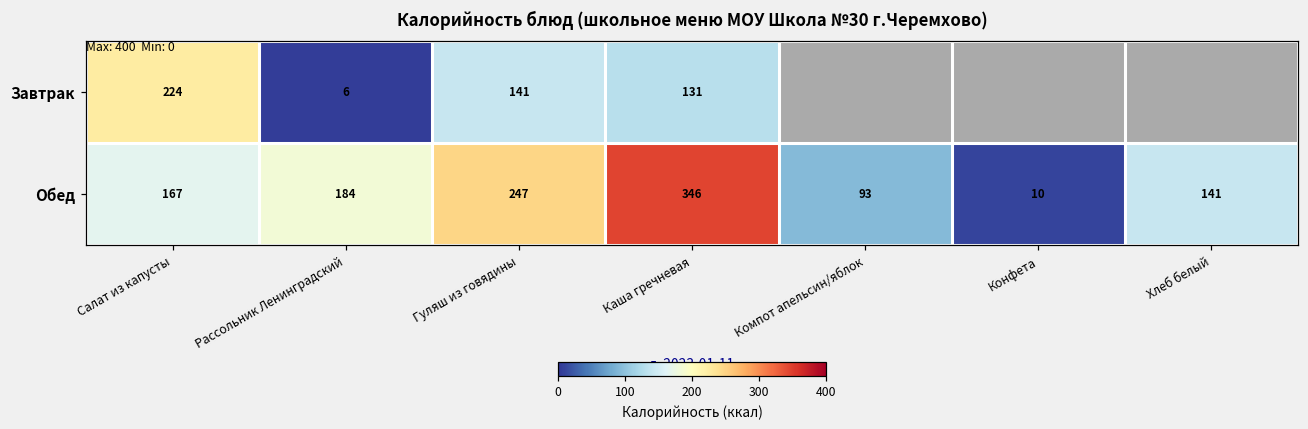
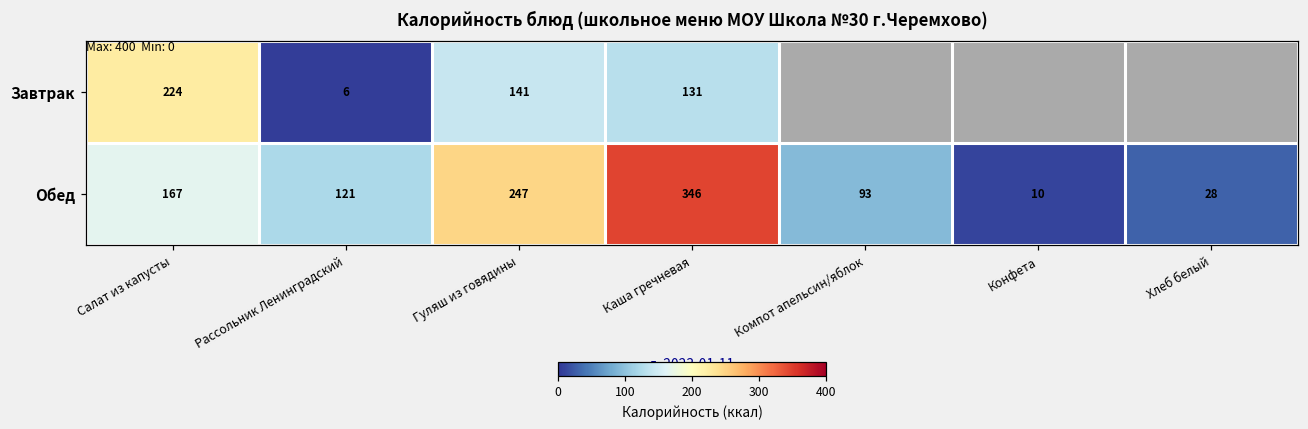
Обед, Рассольник Ленинградский: 184 -> 121
Обед, Хлеб белый: 141 -> 28
